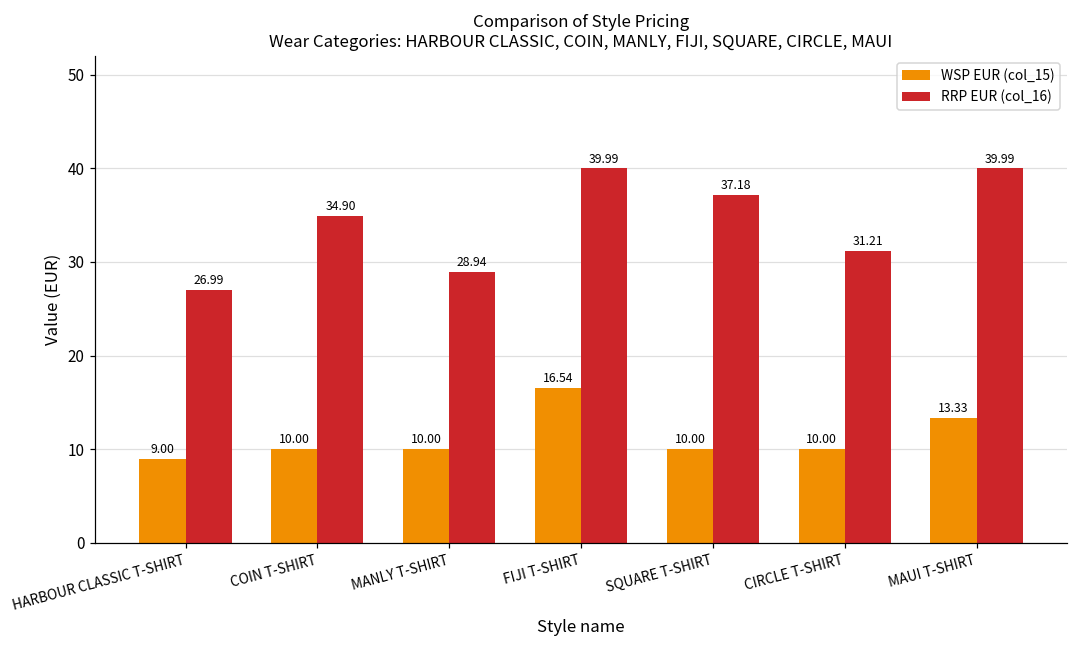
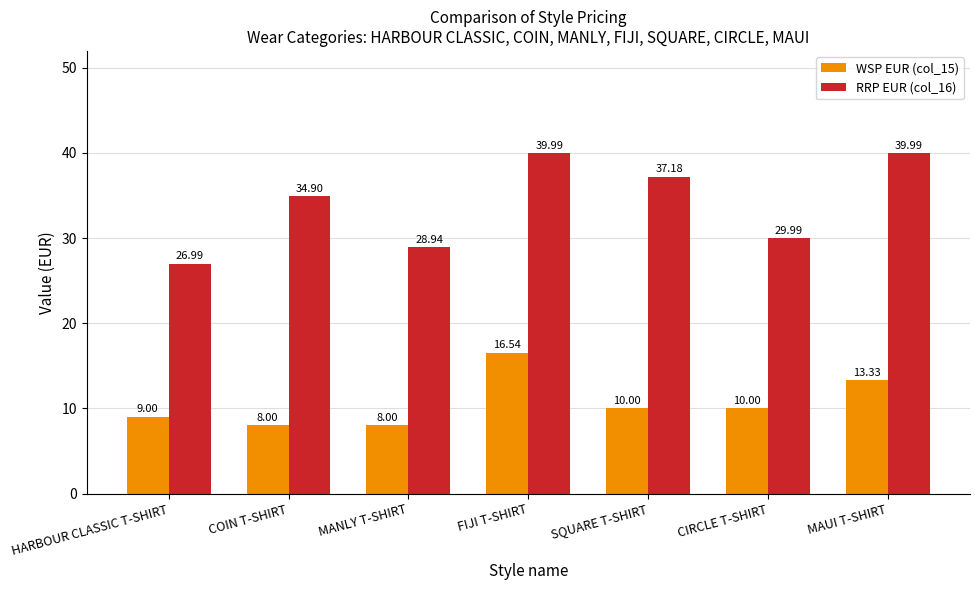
WSP EUR (col_15), COIN T-SHIRT: 10.00 -> 8.00
WSP EUR (col_15), MANLY T-SHIRT: 10.00 -> 8.00
RRP EUR (col_16), CIRCLE T-SHIRT: 31.21 -> 29.99
